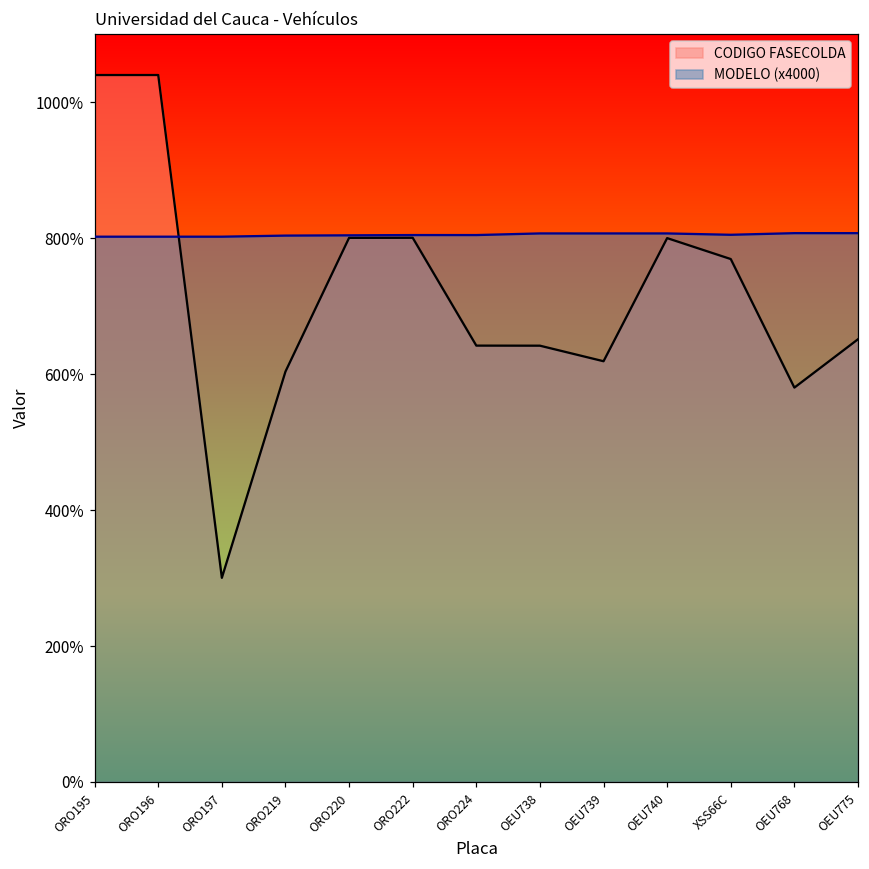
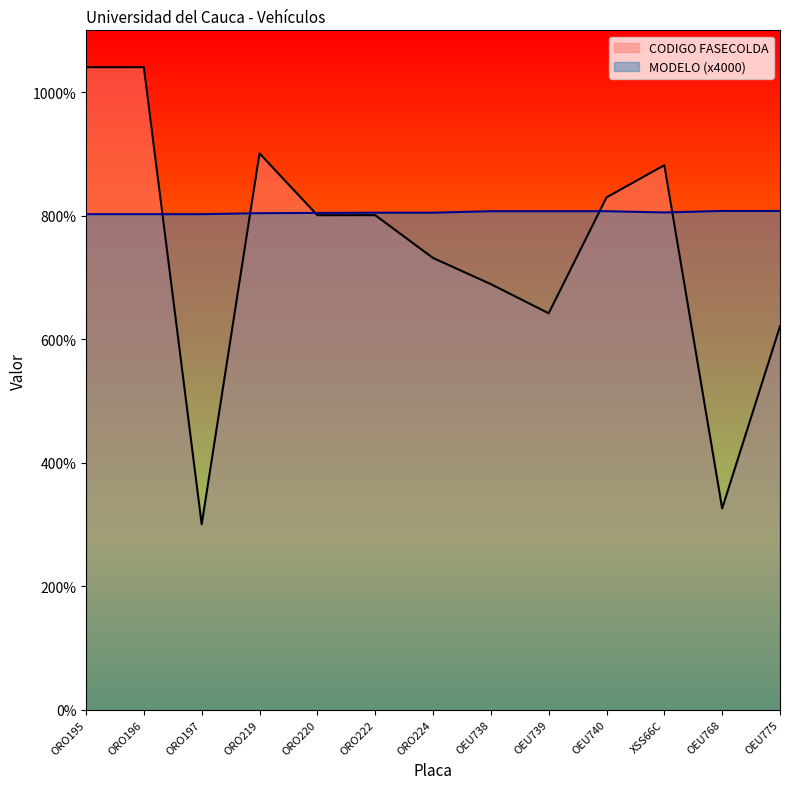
CODIGO FASECOLDA, ORO219: 600% -> 900%
CODIGO FASECOLDA, ORO224: 640% -> 730%
CODIGO FASECOLDA, OEU738: 640% -> 690%
CODIGO FASECOLDA, OEU739: 620% -> 640%
CODIGO FASECOLDA, OEU740: 800% -> 830%
CODIGO FASECOLDA, XSS66C: 770% -> 880%
CODIGO FASECOLDA, OEU768: 580% -> 330%
CODIGO FASECOLDA, OEU775: 650% -> 620%
